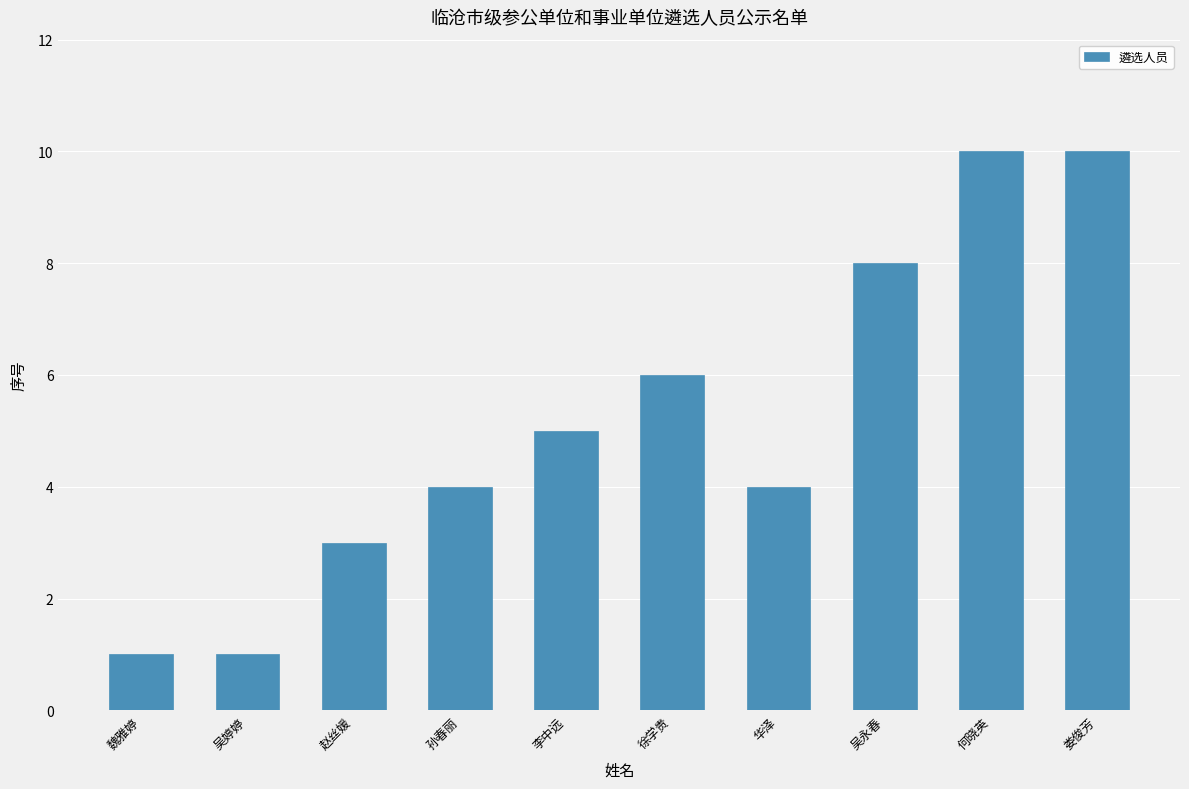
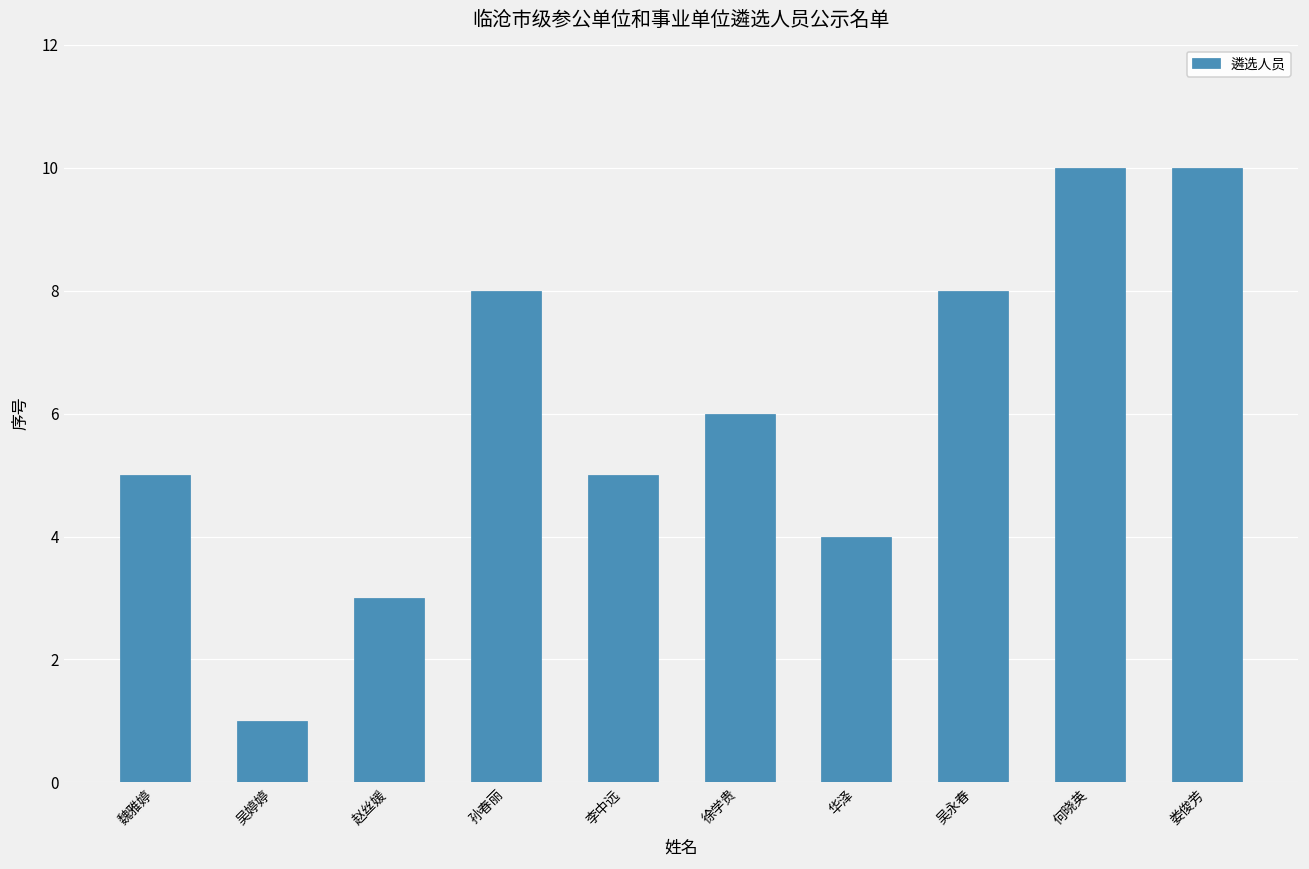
魏雅婷: 1 -> 5
孙春丽: 4 -> 8
